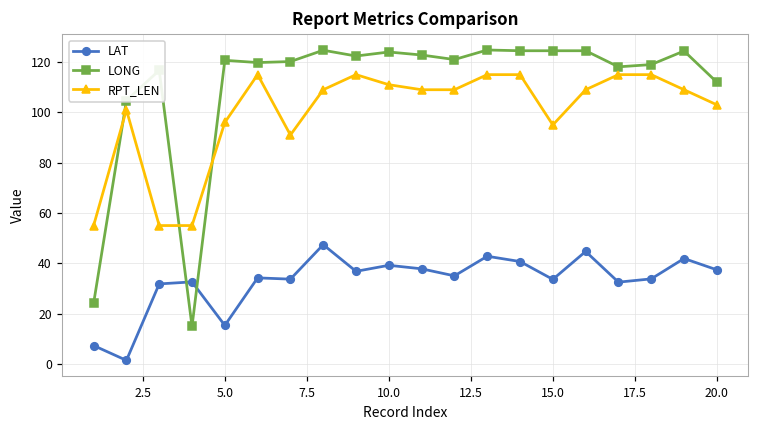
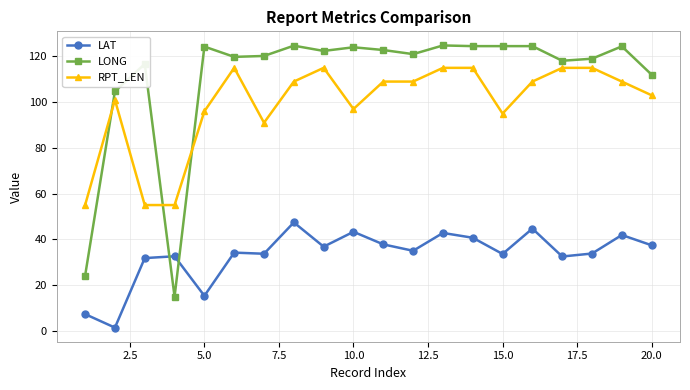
LONG, 5.0: 121 -> 124
LAT, 10.0: 39 -> 43
RPT_LEN, 10.0: 111 -> 97
